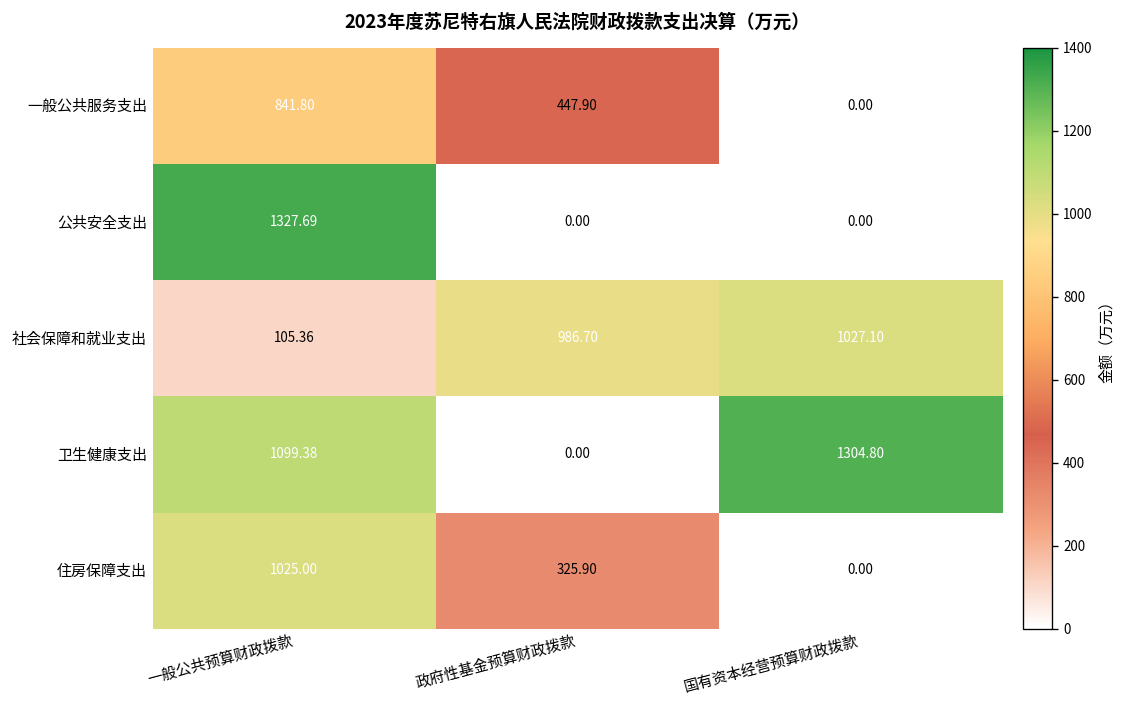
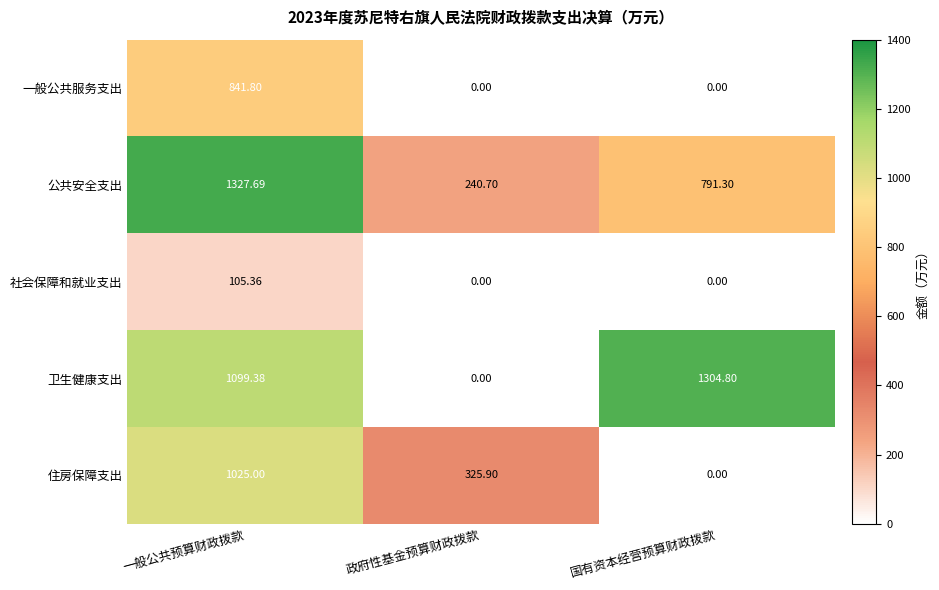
一般公共服务支出, 政府性基金预算财政拨款: 447.90 -> 0.00
公共安全支出, 政府性基金预算财政拨款: 0.00 -> 240.70
公共安全支出, 国有资本经营预算财政拨款: 0.00 -> 791.30
社会保障和就业支出, 政府性基金预算财政拨款: 986.70 -> 0.00
社会保障和就业支出, 国有资本经营预算财政拨款: 1027.10 -> 0.00
